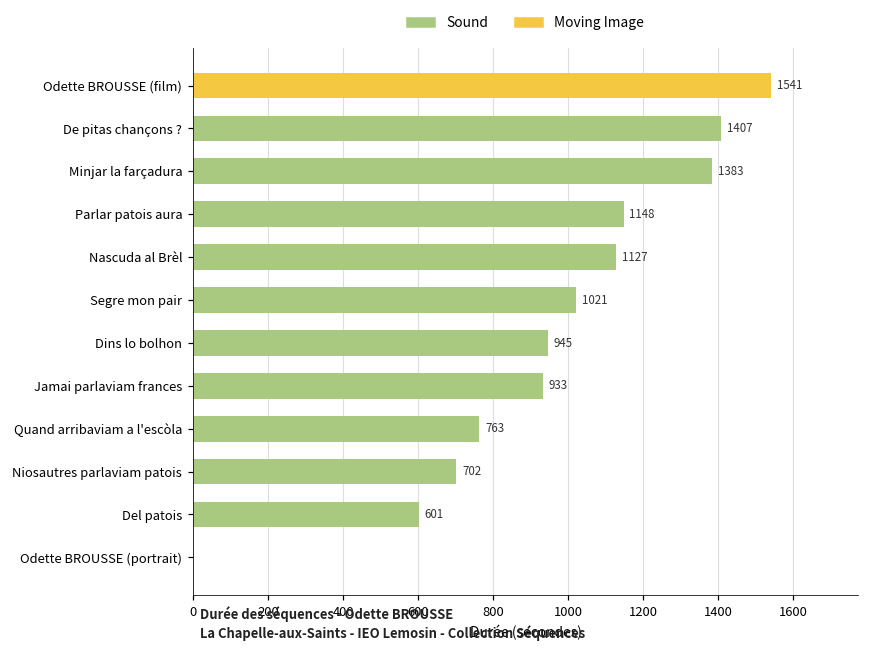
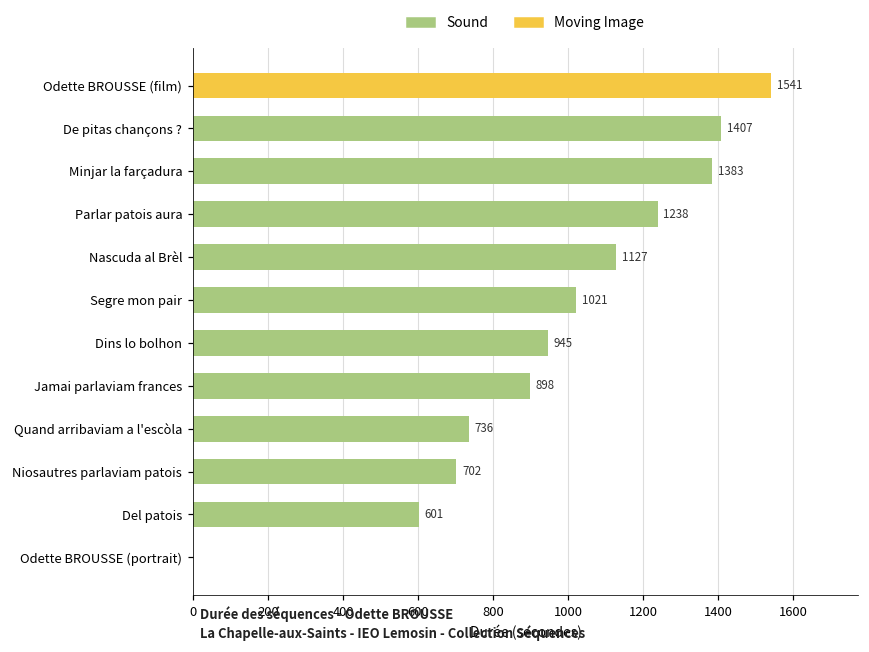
Sound, Parlar patois aura: 1148 -> 1238
Sound, Jamai parlaviam frances: 933 -> 898
Sound, Quand arribaviam a l'escòla: 763 -> 736
